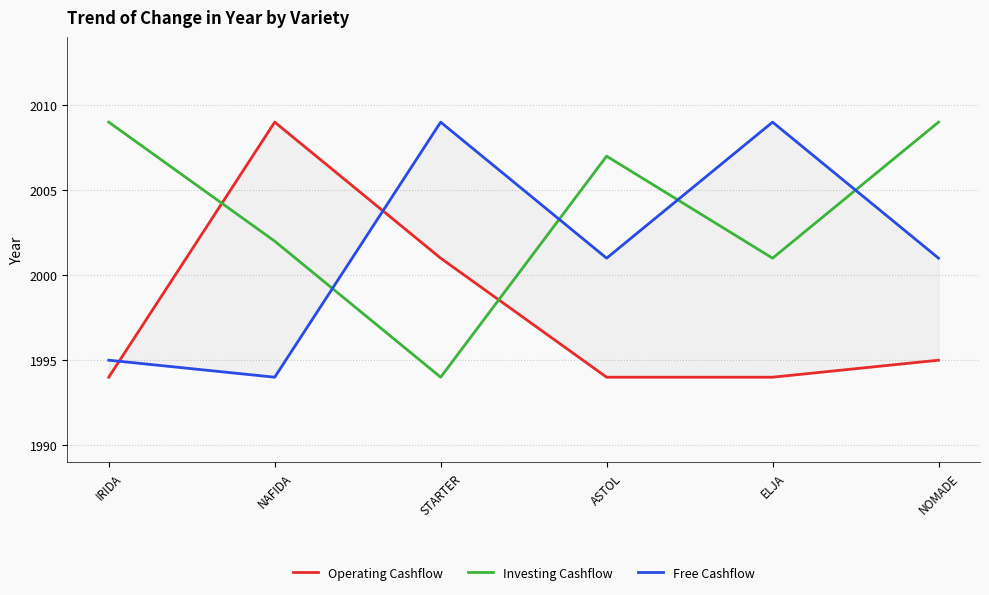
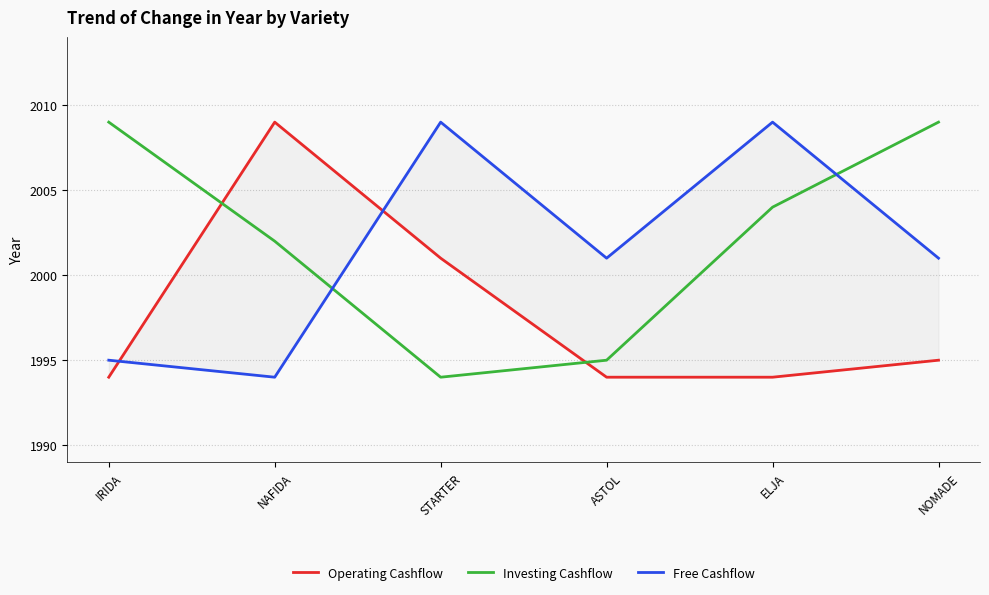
Investing Cashflow, ASTOL: 2007 -> 1995
Investing Cashflow, ELJA: 2001 -> 2004
